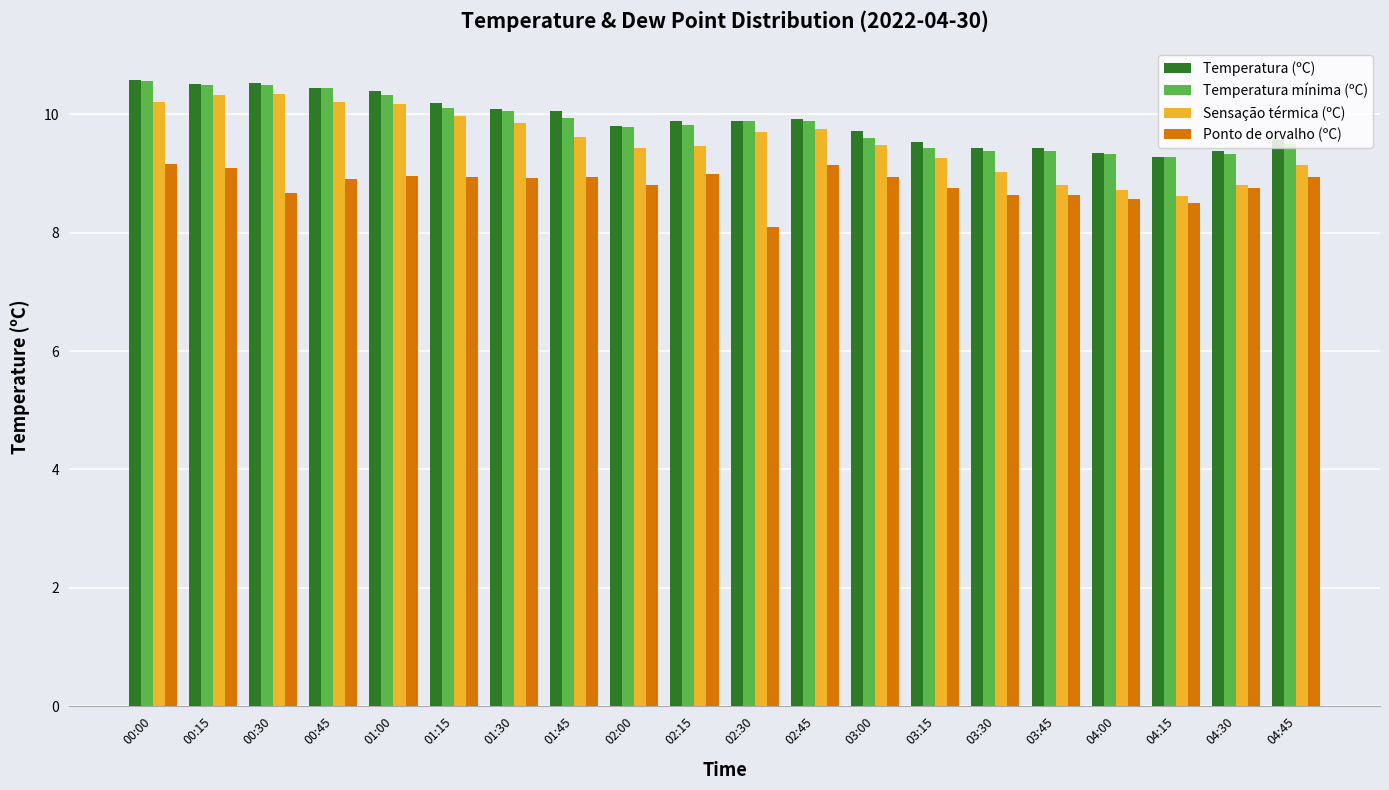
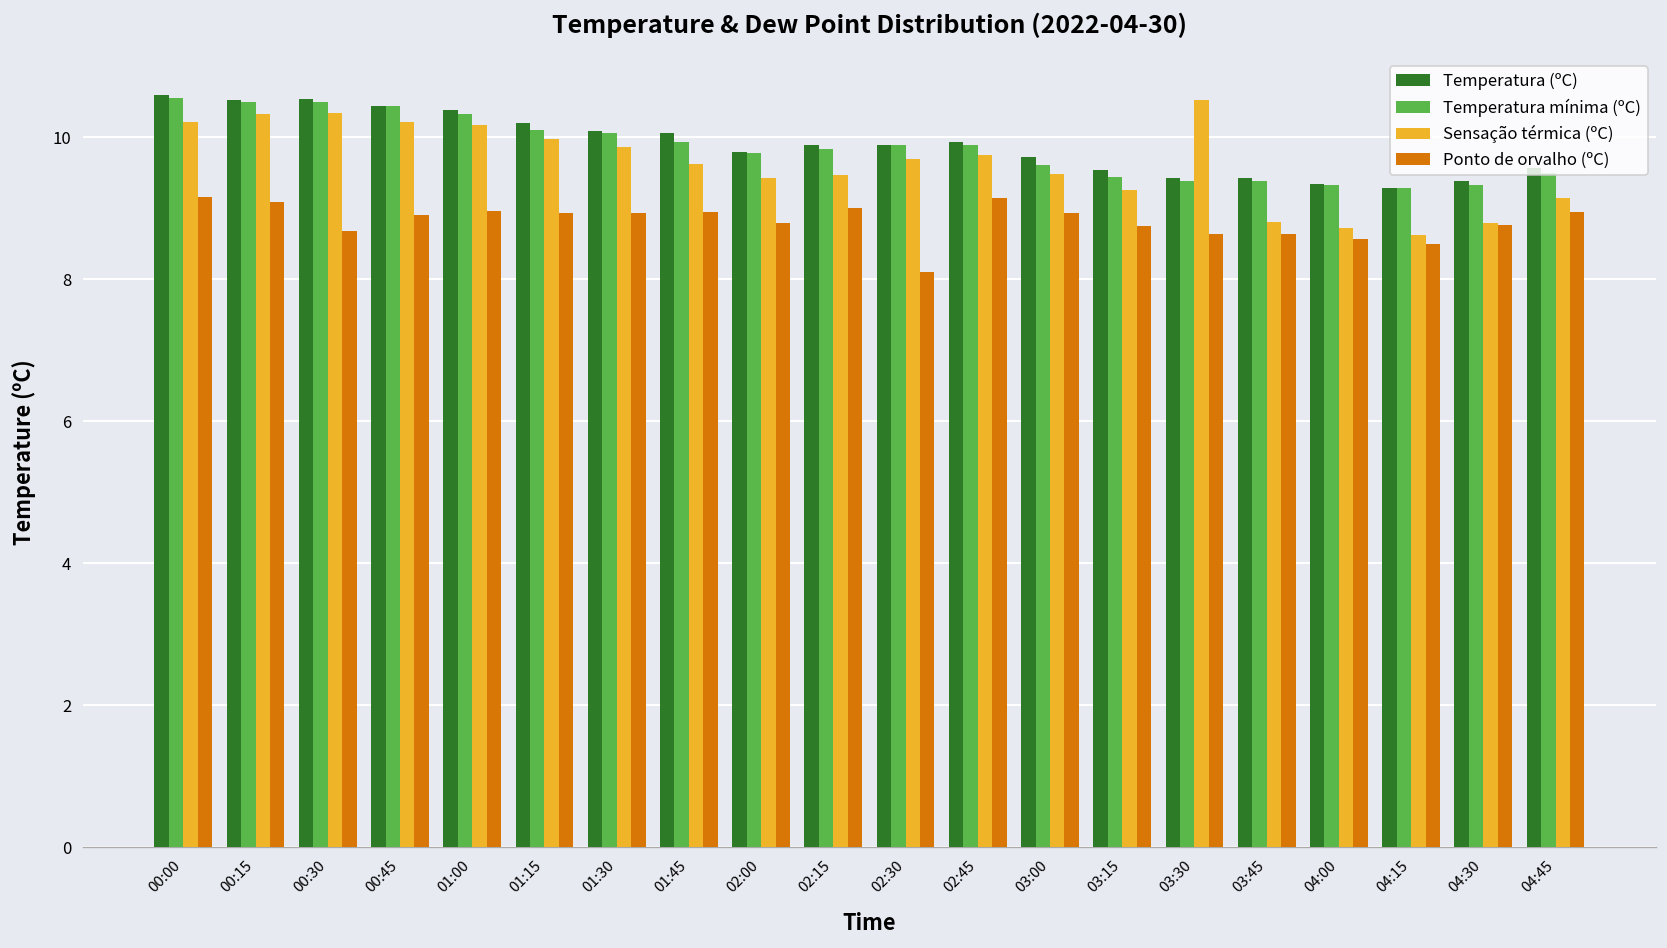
Sensação térmica (ºC), 03:30: 9.0 -> 10.5
